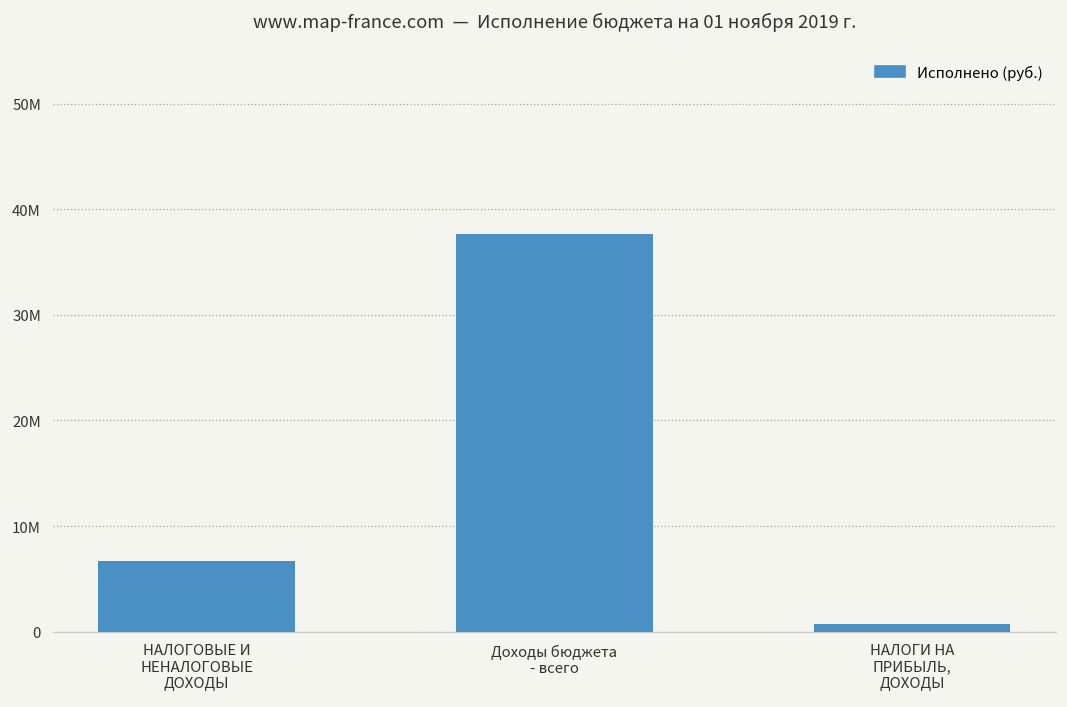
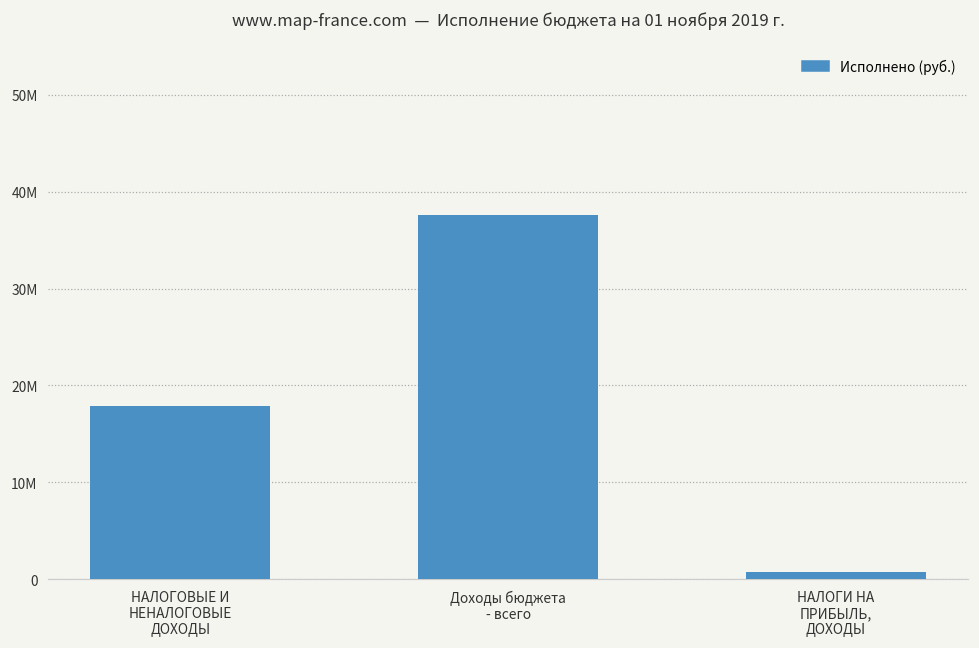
НАЛОГОВЫЕ И НЕНАЛОГОВЫЕ ДОХОДЫ: 7000000 -> 18000000
